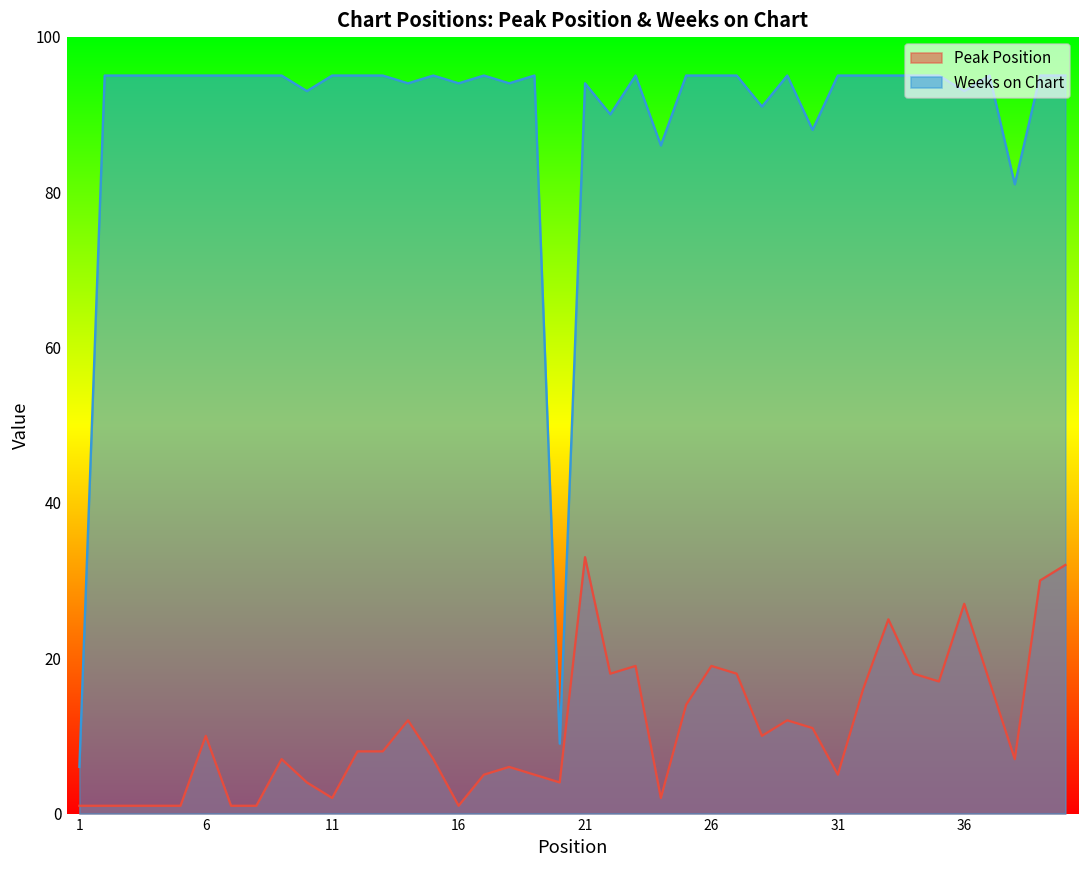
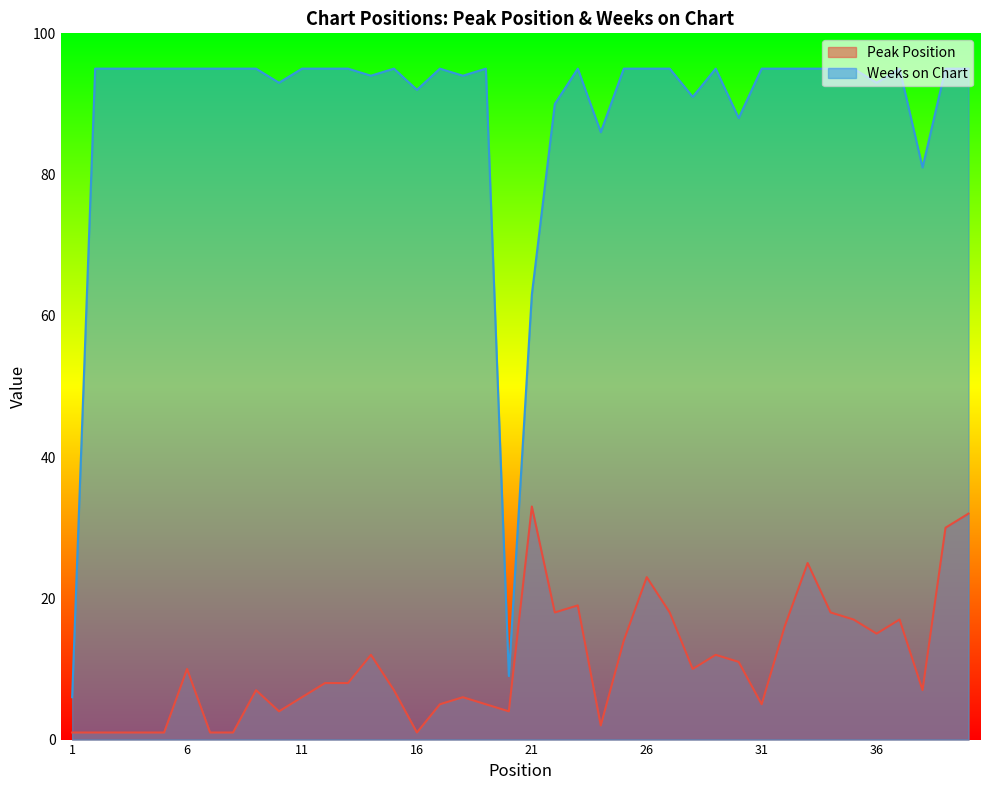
Peak Position, 11: 2 -> 6
Weeks on Chart, 16: 94 -> 92
Weeks on Chart, 21: 94 -> 63
Peak Position, 26: 19 -> 23
Peak Position, 36: 27 -> 15
